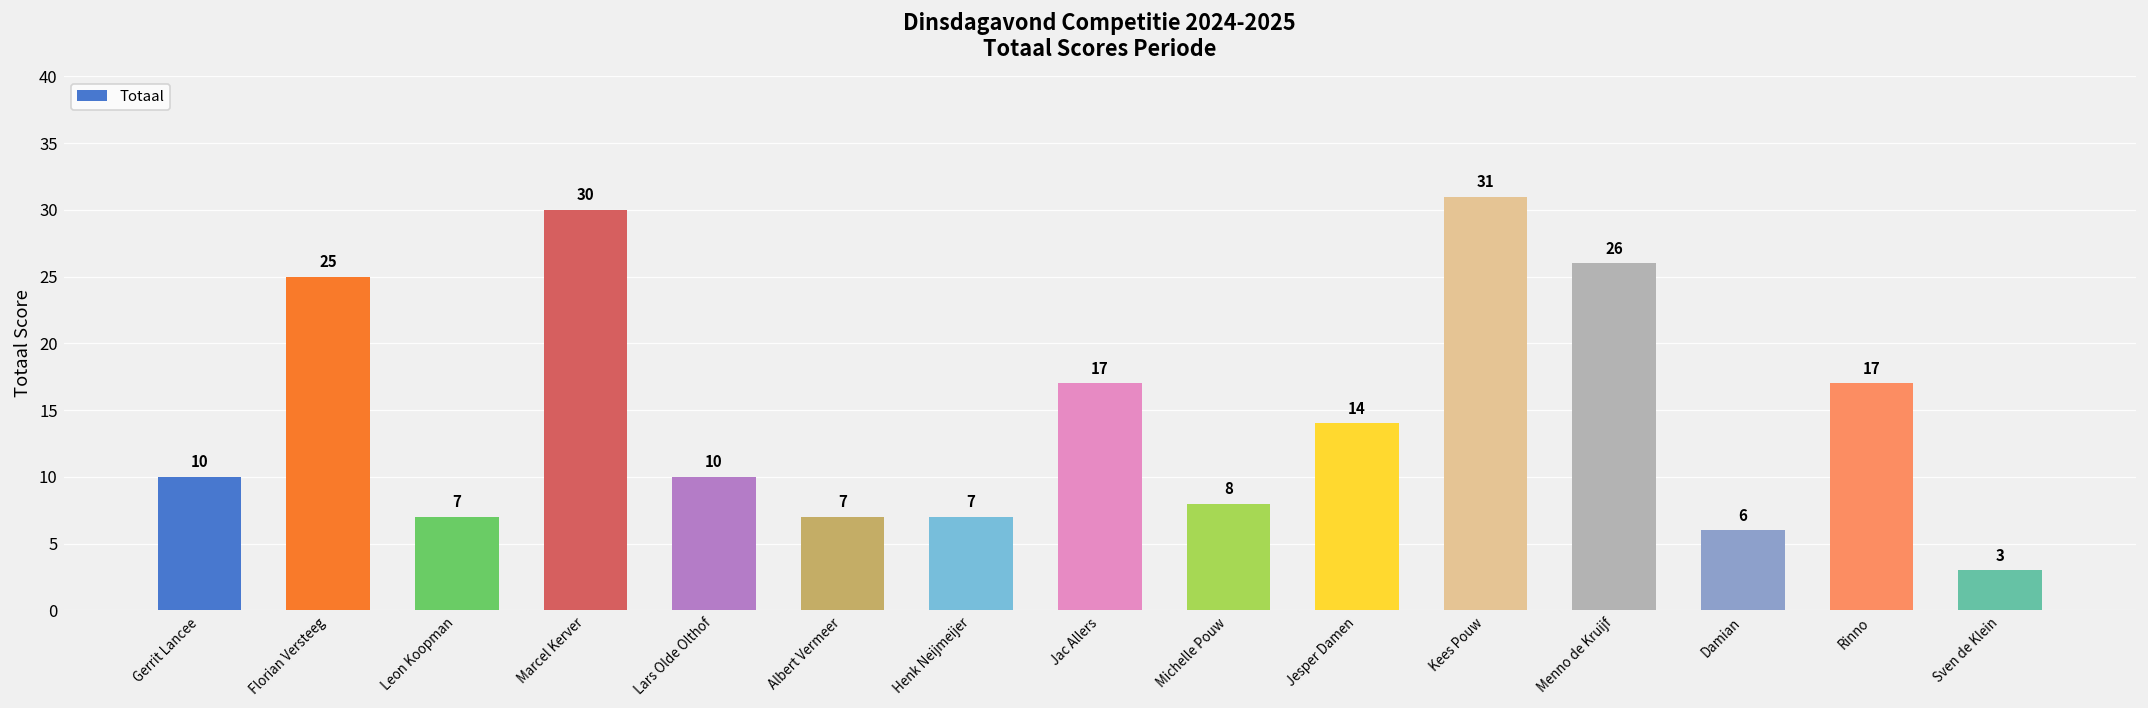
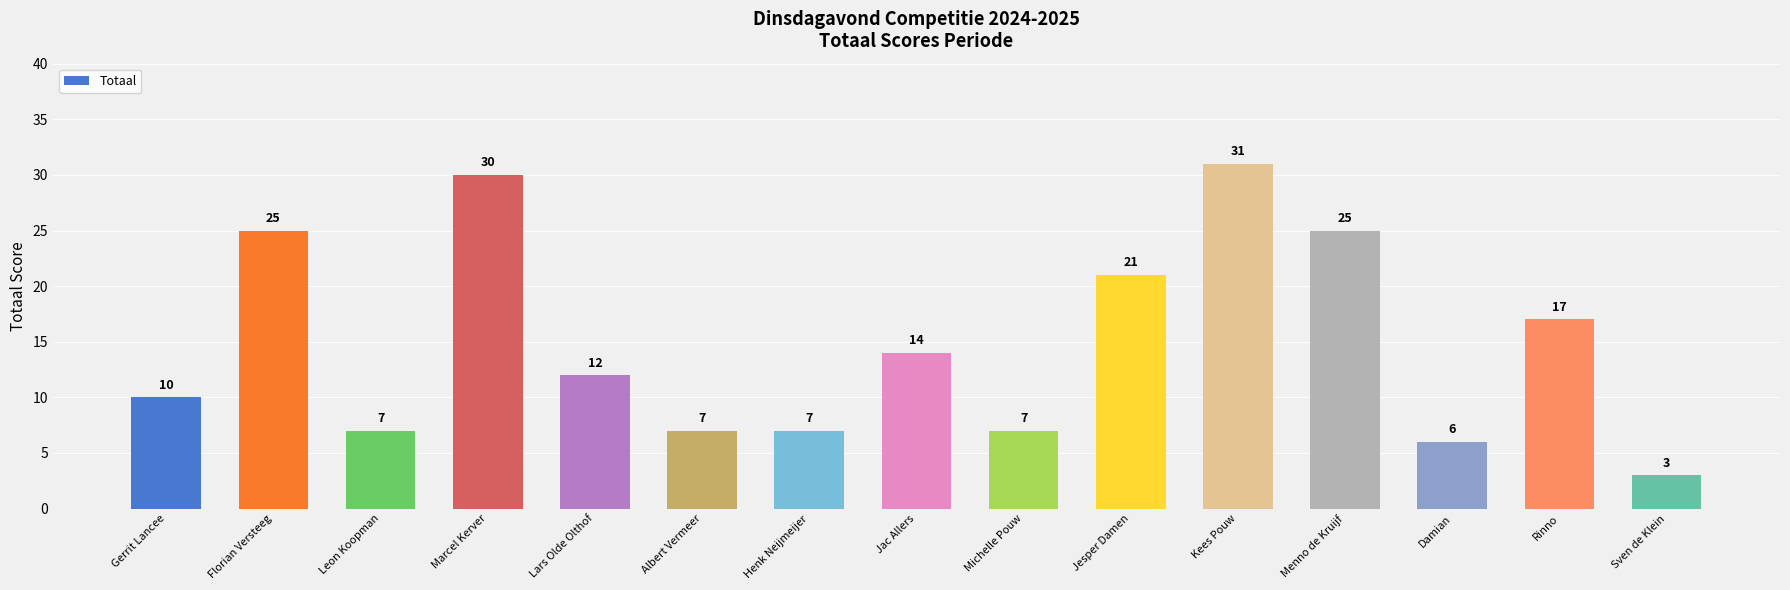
Lars Olde Olthof: 10 -> 12
Jac Allers: 17 -> 14
Michelle Pouw: 8 -> 7
Jesper Damen: 14 -> 21
Menno de Kruijf: 26 -> 25
